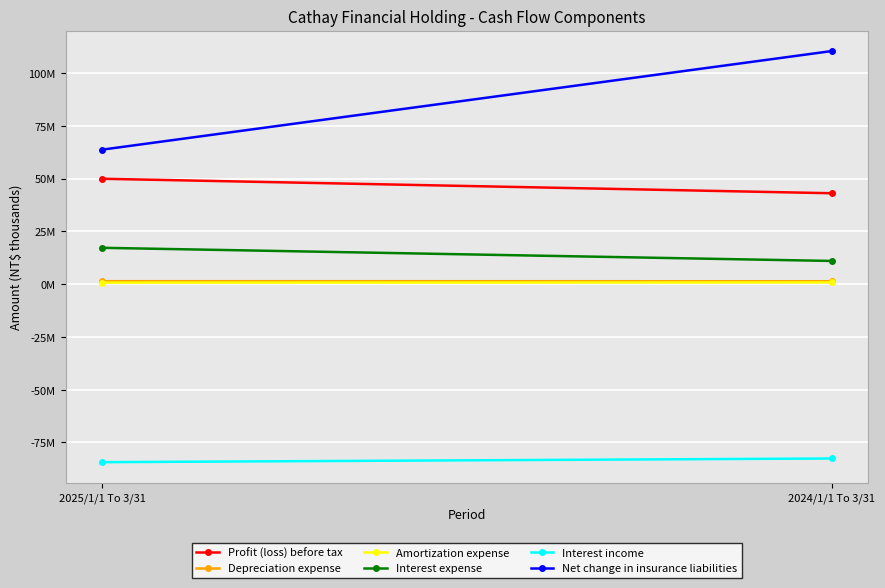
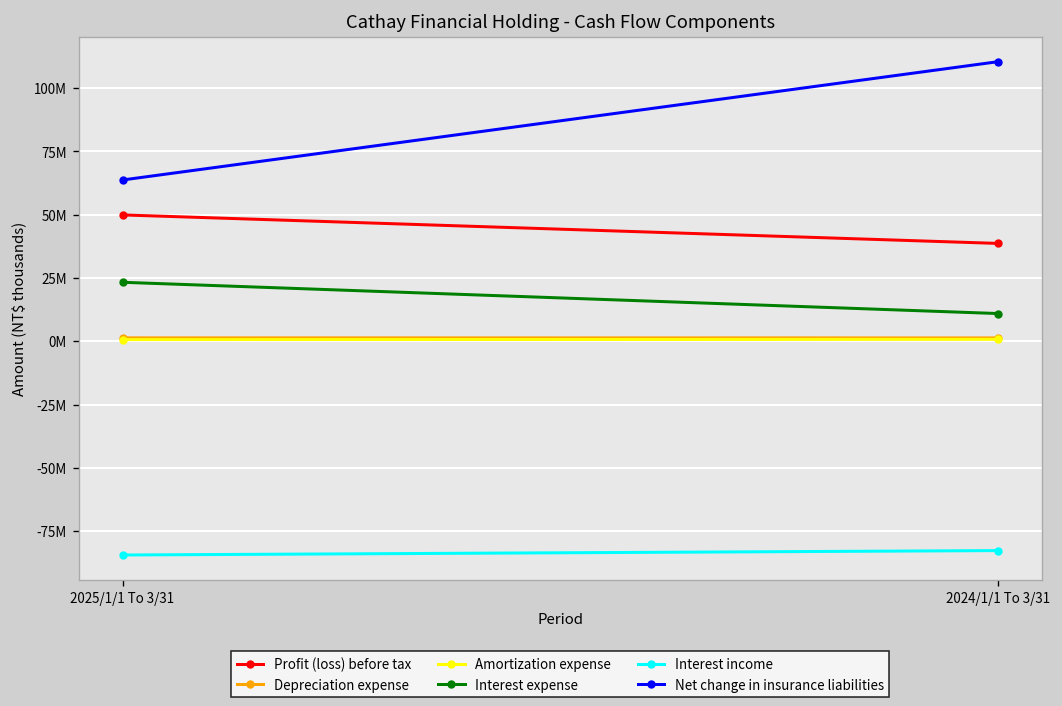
Interest expense, 2025/1/1 To 3/31: 17000000 -> 23000000
Profit (loss) before tax, 2024/1/1 To 3/31: 43000000 -> 39000000
